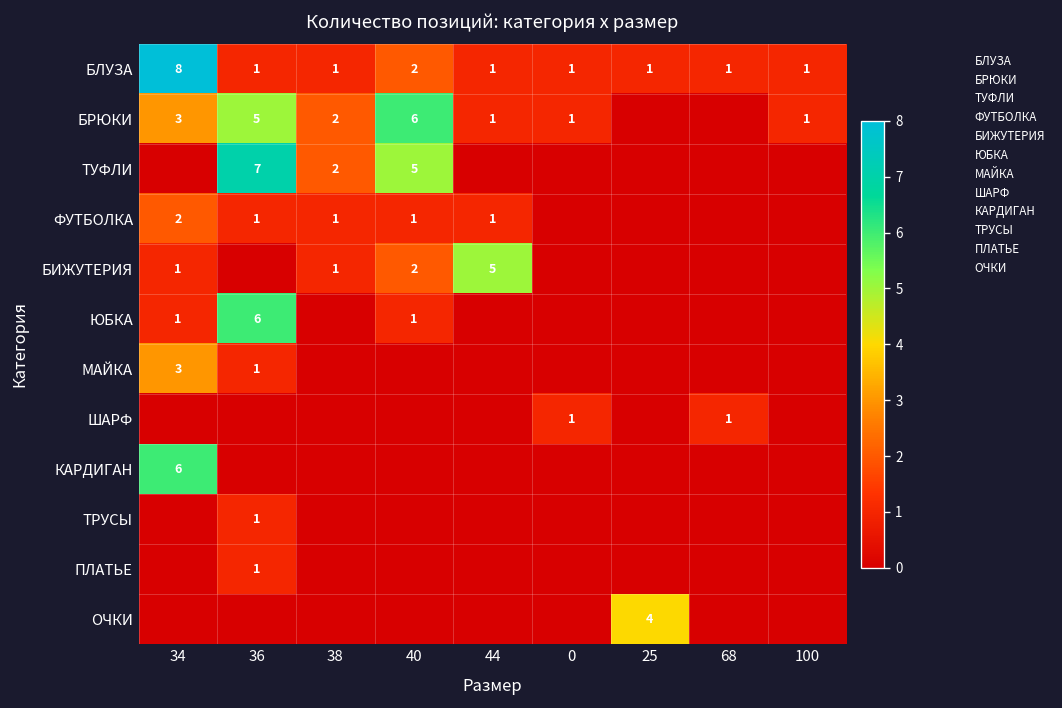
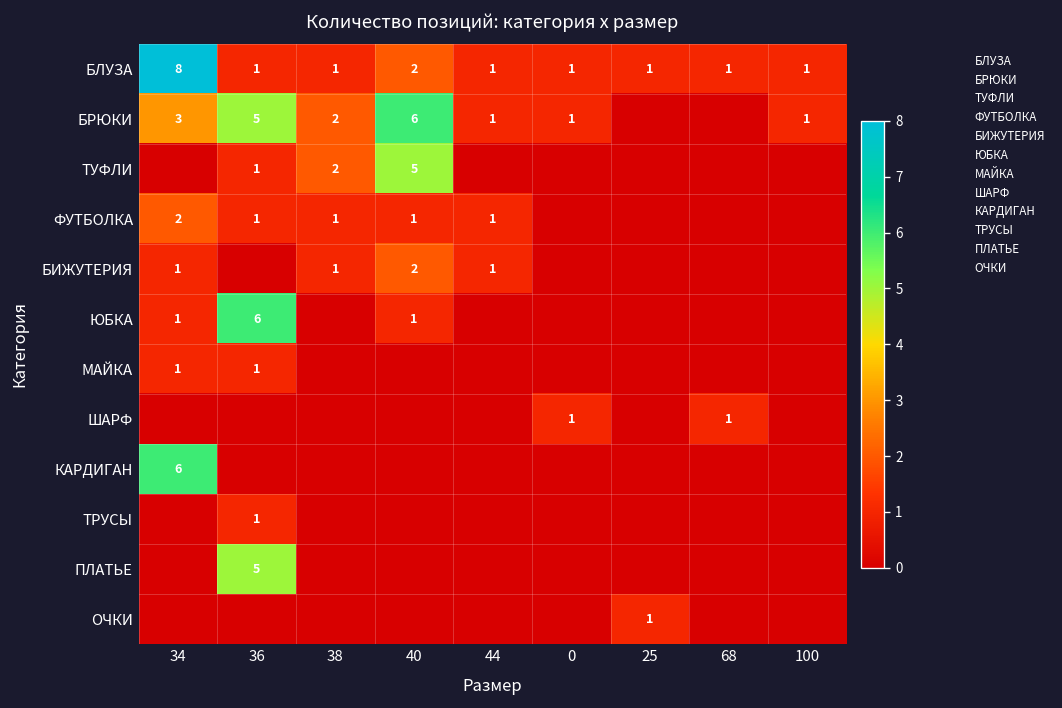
ТУФЛИ, 36: 7 -> 1
БИЖУТЕРИЯ, 44: 5 -> 1
МАЙКА, 34: 3 -> 1
ПЛАТЬЕ, 36: 1 -> 5
ОЧКИ, 25: 4 -> 1
